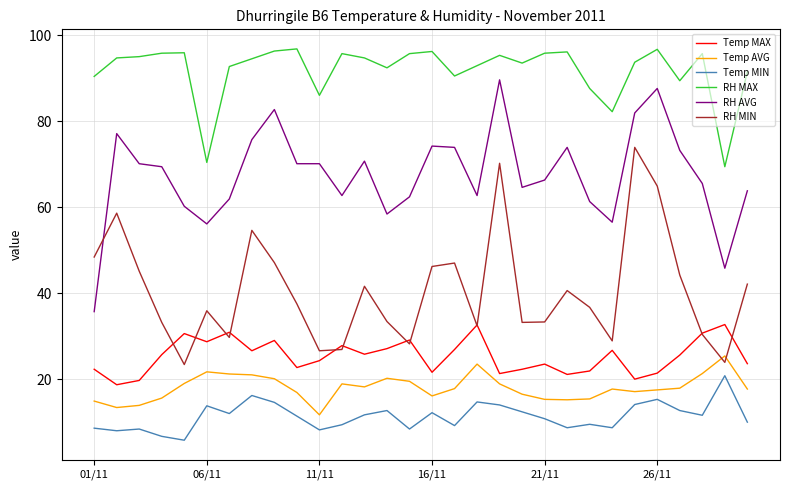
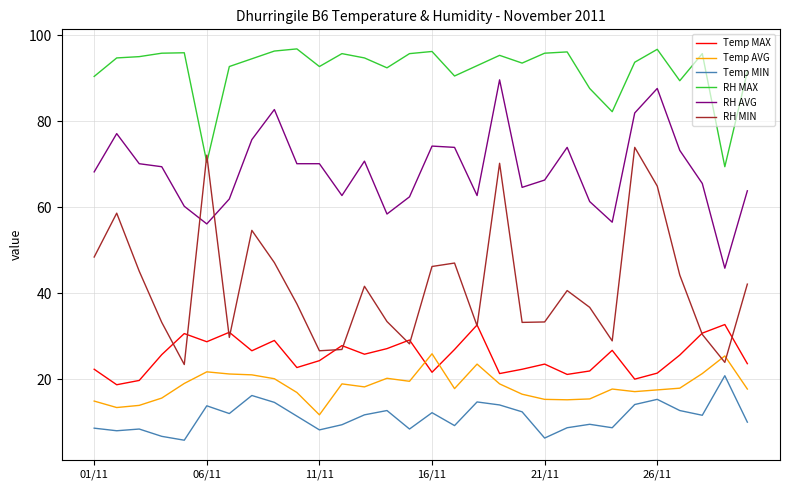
RH AVG, 01/11: 36 -> 68
RH MIN, 06/11: 36 -> 72
RH MAX, 11/11: 86 -> 93
Temp AVG, 16/11: 16 -> 26
Temp MIN, 21/11: 11 -> 6
